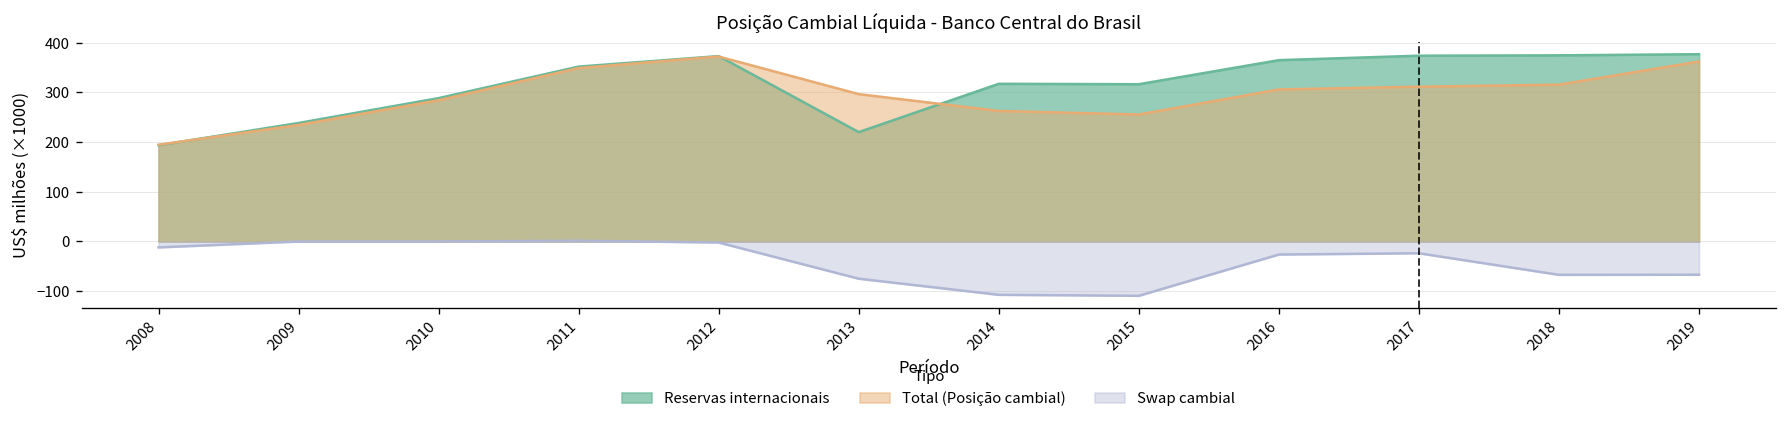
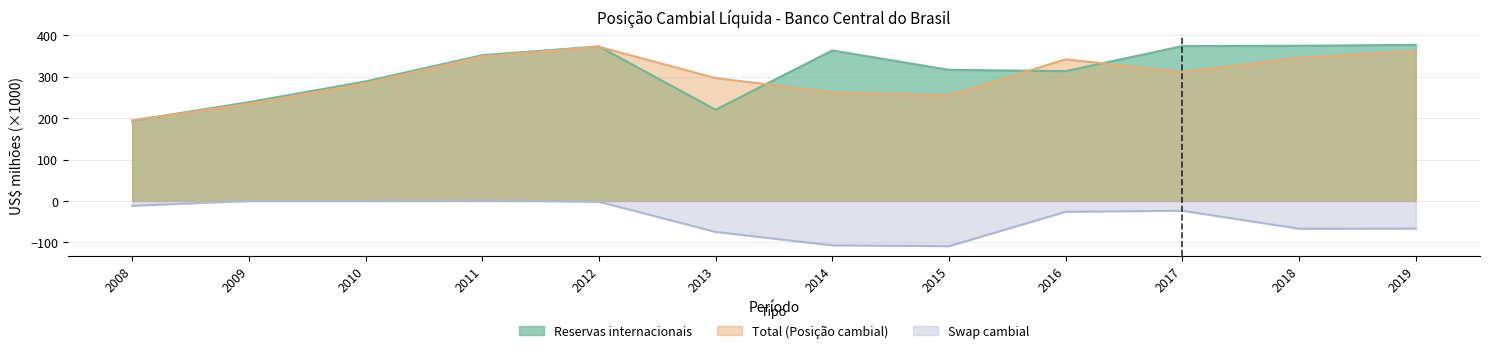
Reservas internacionais, 2014: 320 -> 360
Reservas internacionais, 2016: 370 -> 310
Total (Posição cambial), 2016: 310 -> 340
Total (Posição cambial), 2018: 320 -> 350
